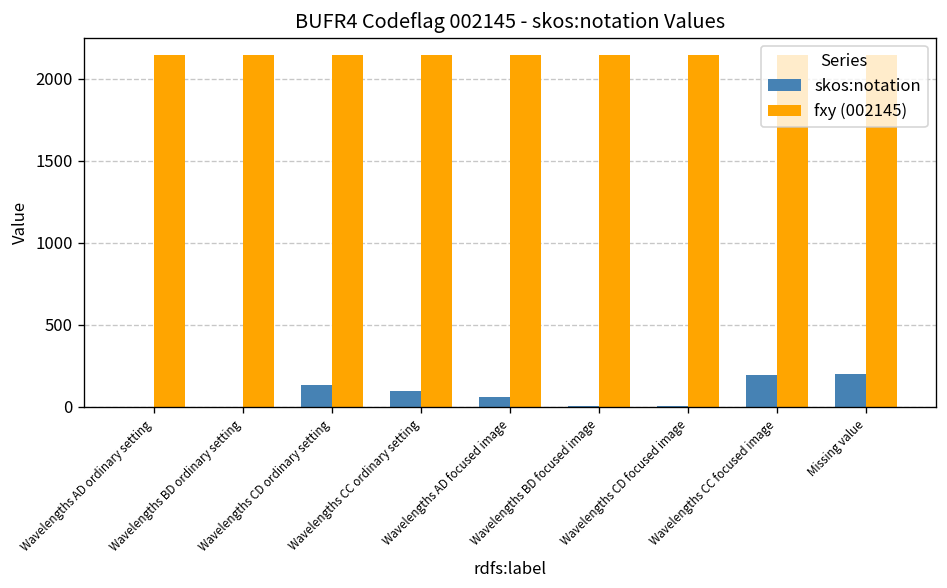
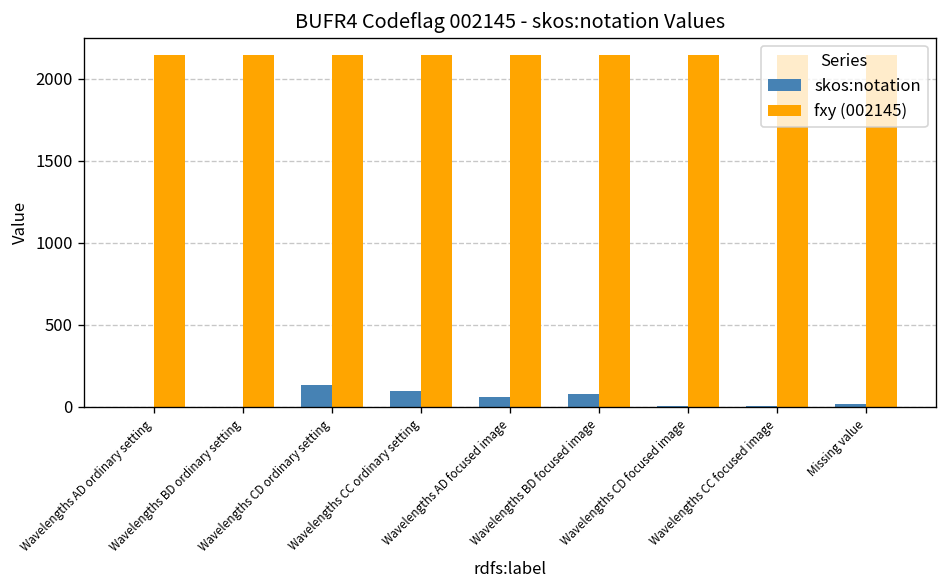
skos:notation, Wavelengths BD focused image: 10 -> 80
skos:notation, Wavelengths CC focused image: 200 -> 10
skos:notation, Missing value: 200 -> 20
